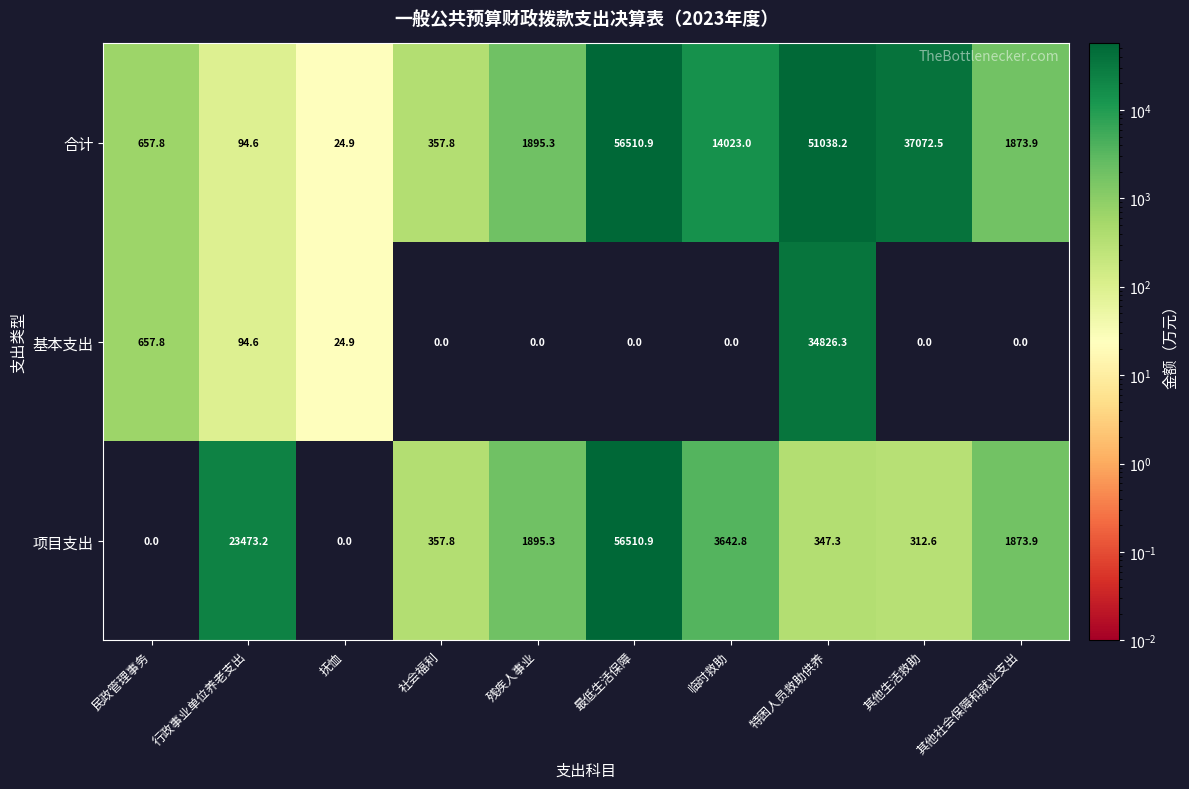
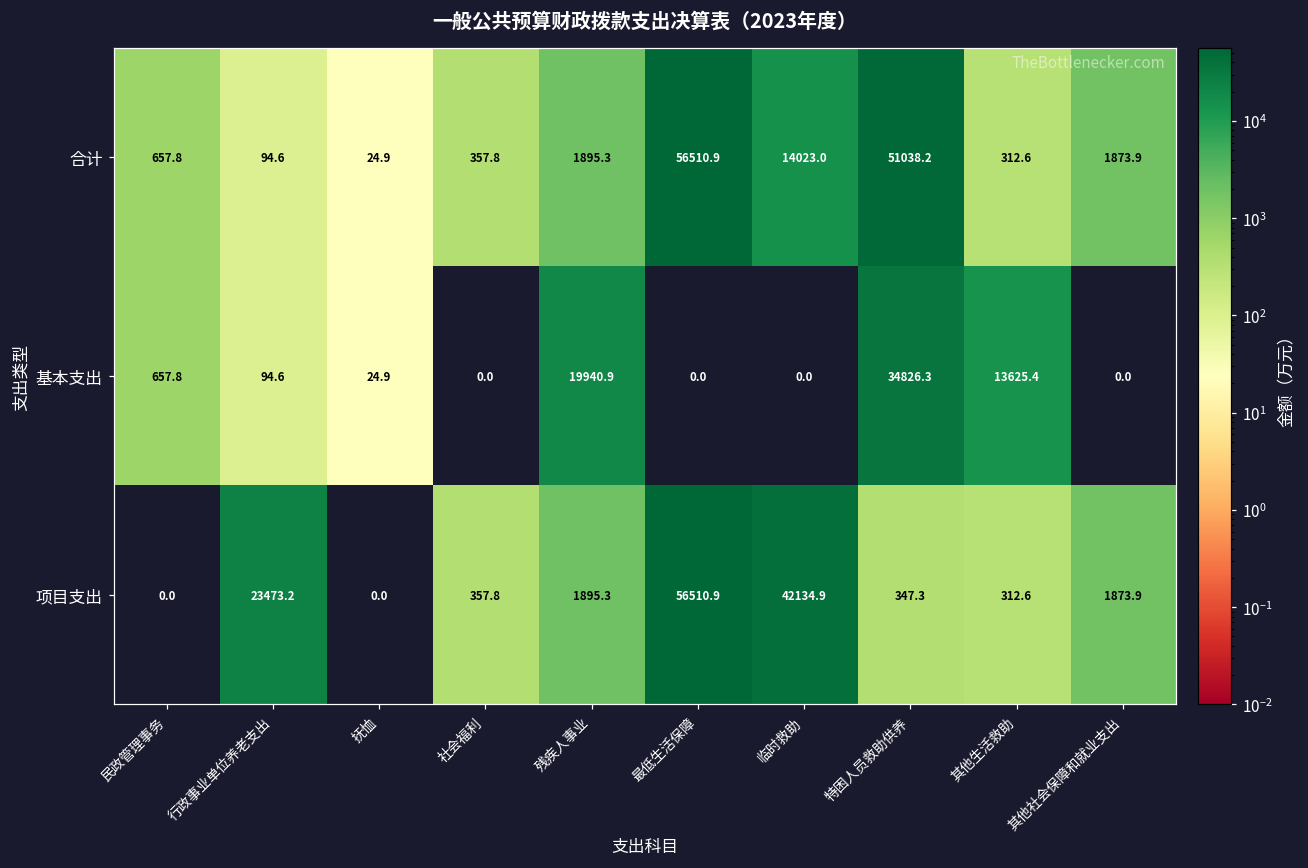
合计, 其他生活救助: 37072.5 -> 312.6
基本支出, 残疾人事业: 0.0 -> 19940.9
基本支出, 其他生活救助: 0.0 -> 13625.4
项目支出, 临时救助: 3642.8 -> 42134.9
